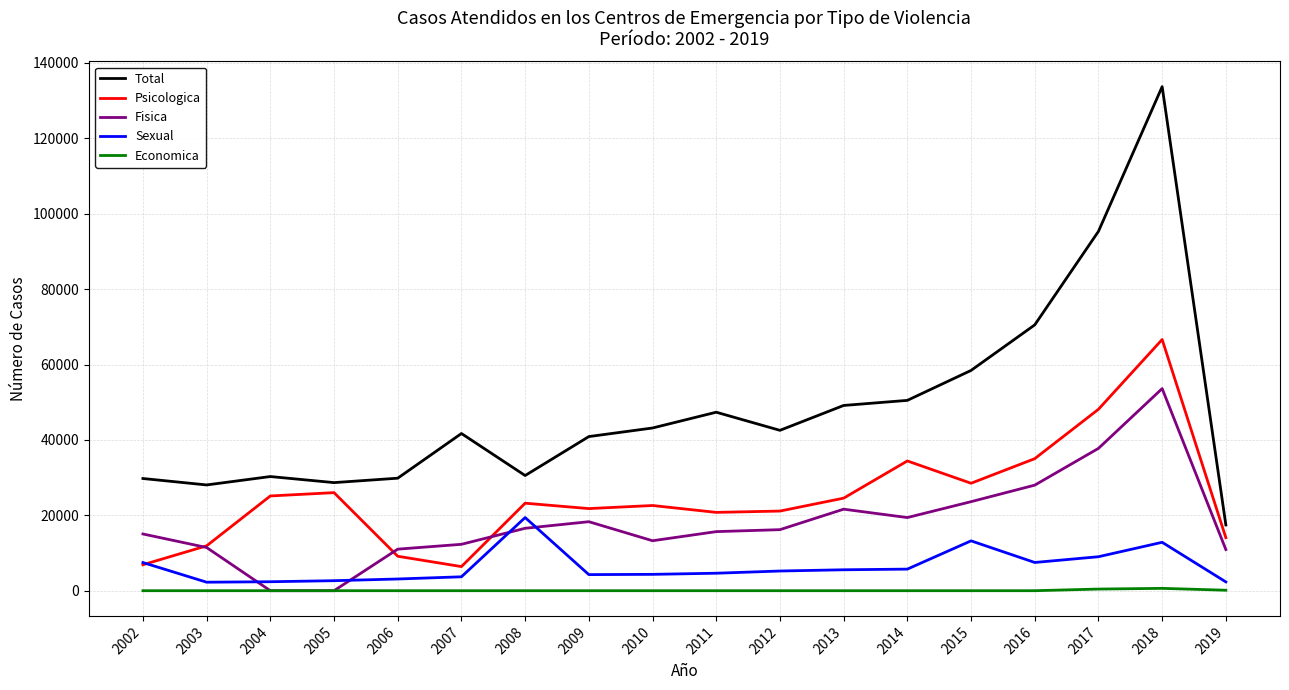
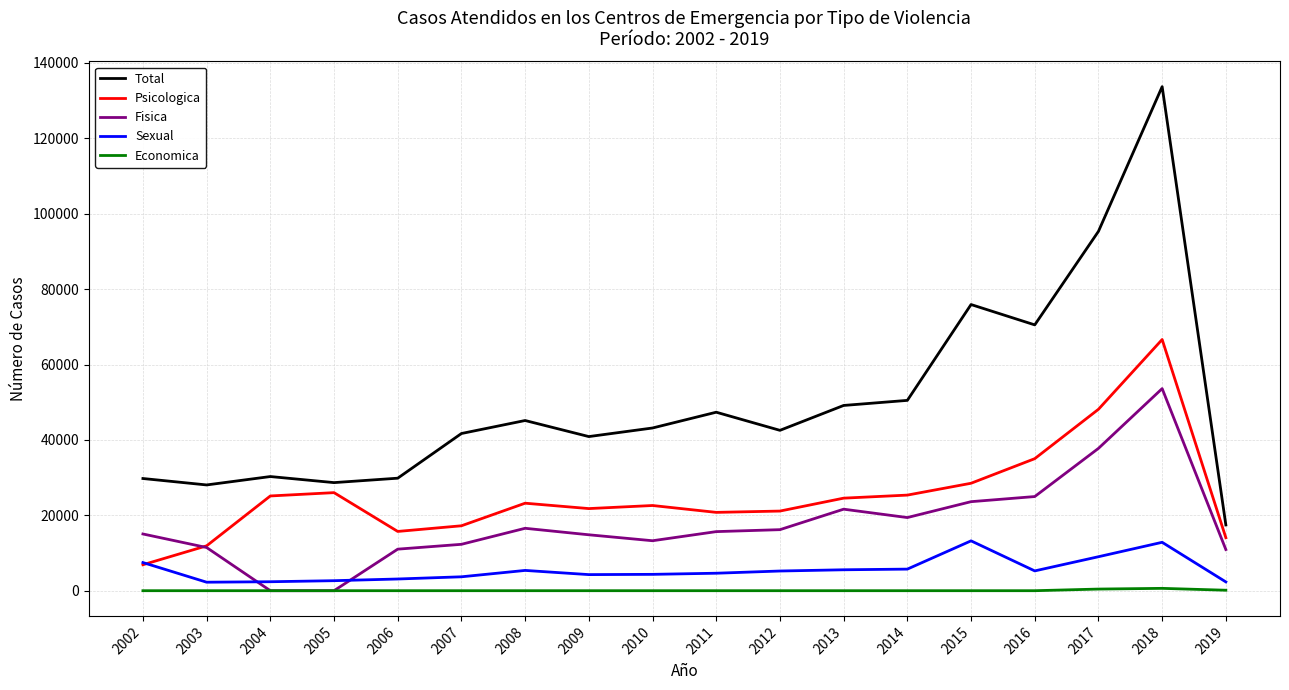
Psicologica, 2006: 9000 -> 16000
Psicologica, 2007: 6000 -> 17000
Total, 2008: 31000 -> 45000
Sexual, 2008: 19000 -> 5000
Fisica, 2009: 18000 -> 15000
Psicologica, 2014: 34000 -> 25000
Total, 2015: 58000 -> 76000
Fisica, 2016: 28000 -> 25000
Sexual, 2016: 7000 -> 5000
